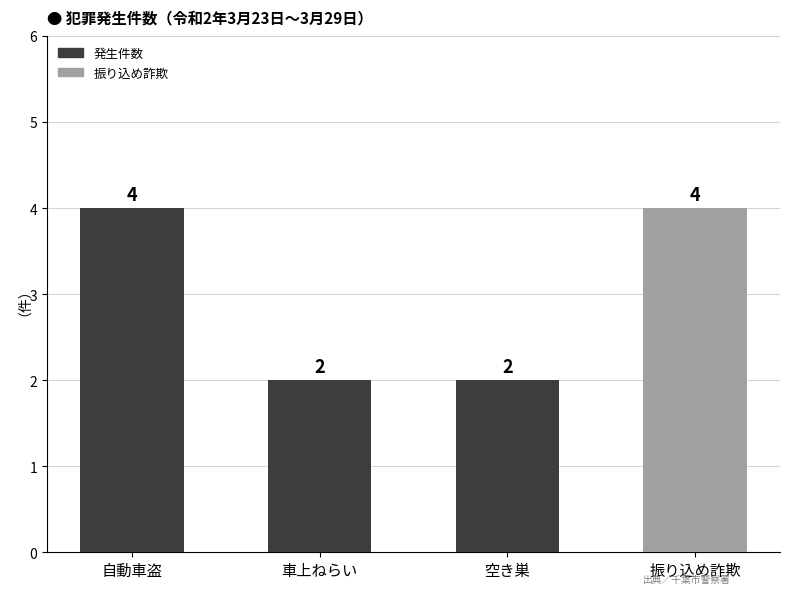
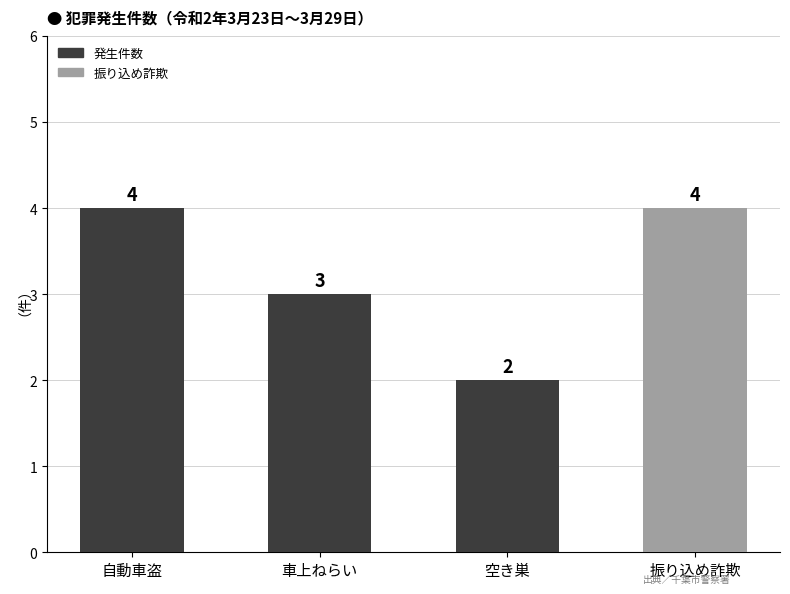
車上ねらい: 2 -> 3
